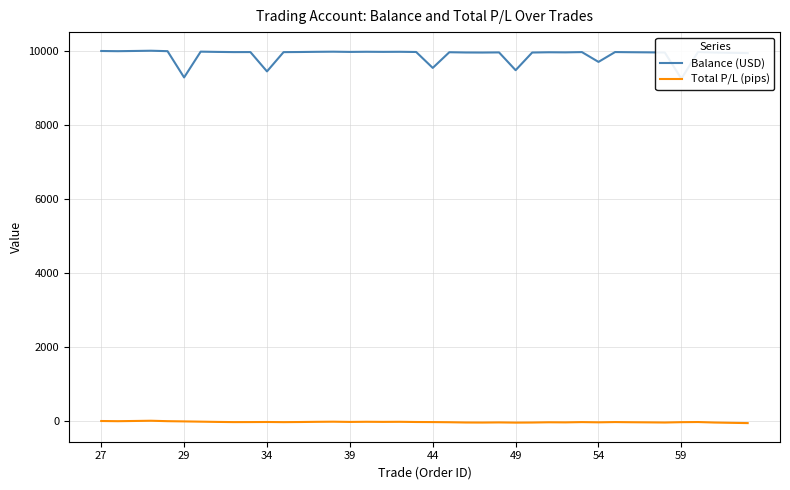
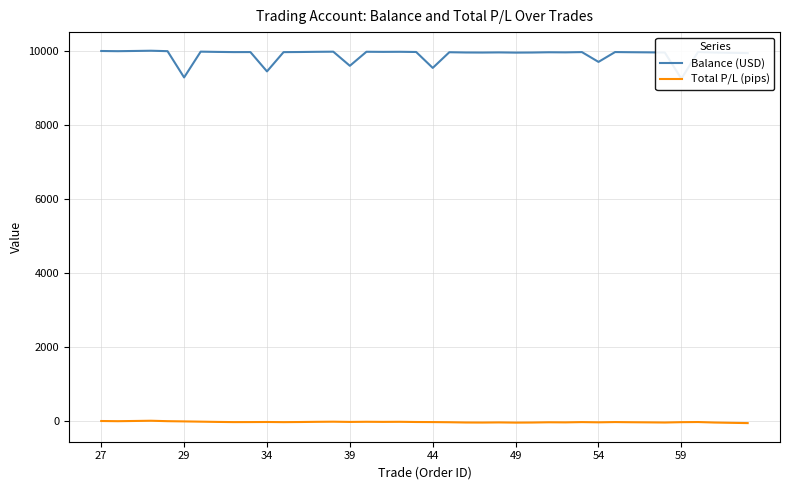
Balance (USD), 39: 10000 -> 9600
Balance (USD), 49: 9500 -> 10000
